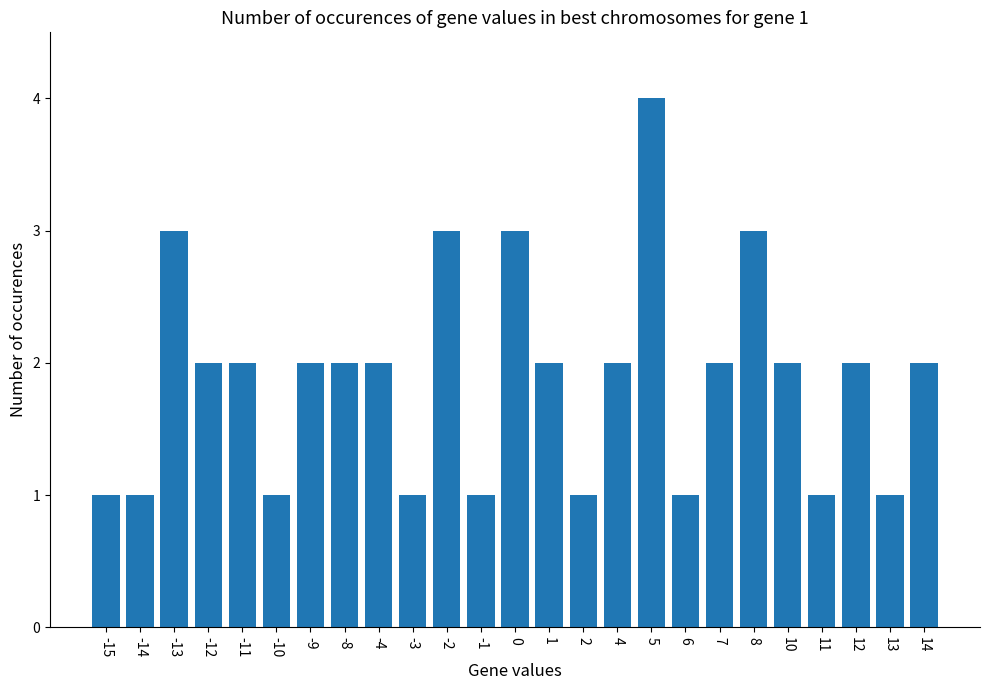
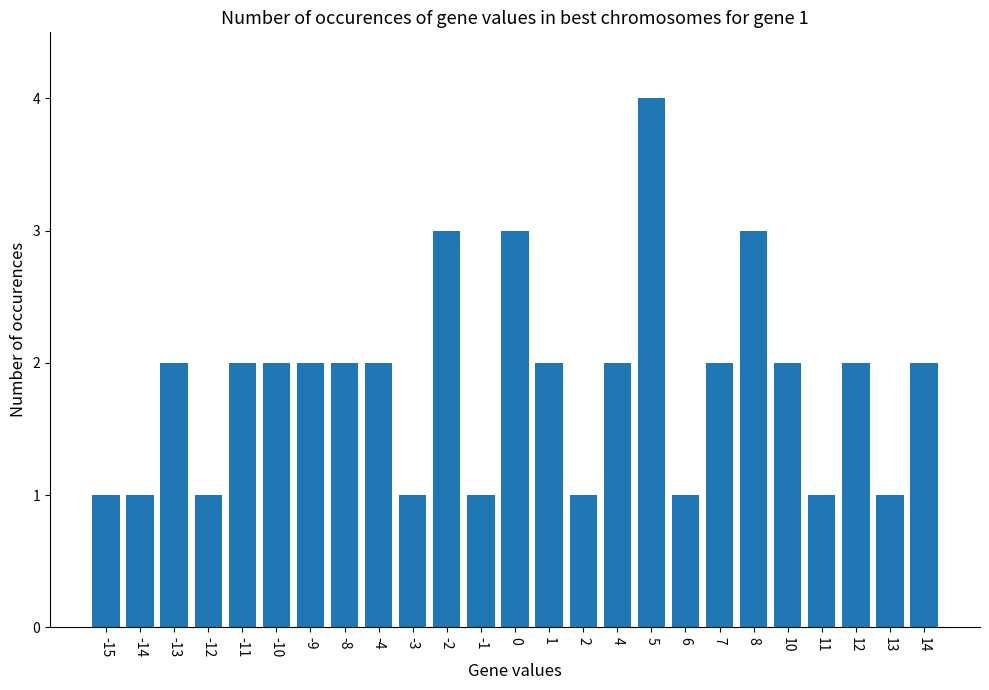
-13: 3 -> 2
-12: 2 -> 1
-10: 1 -> 2
